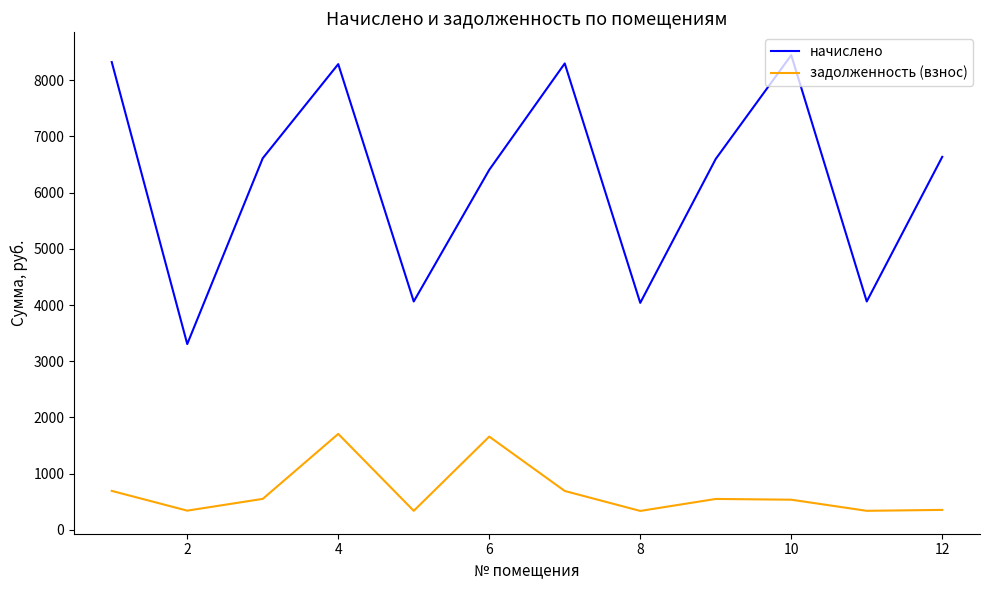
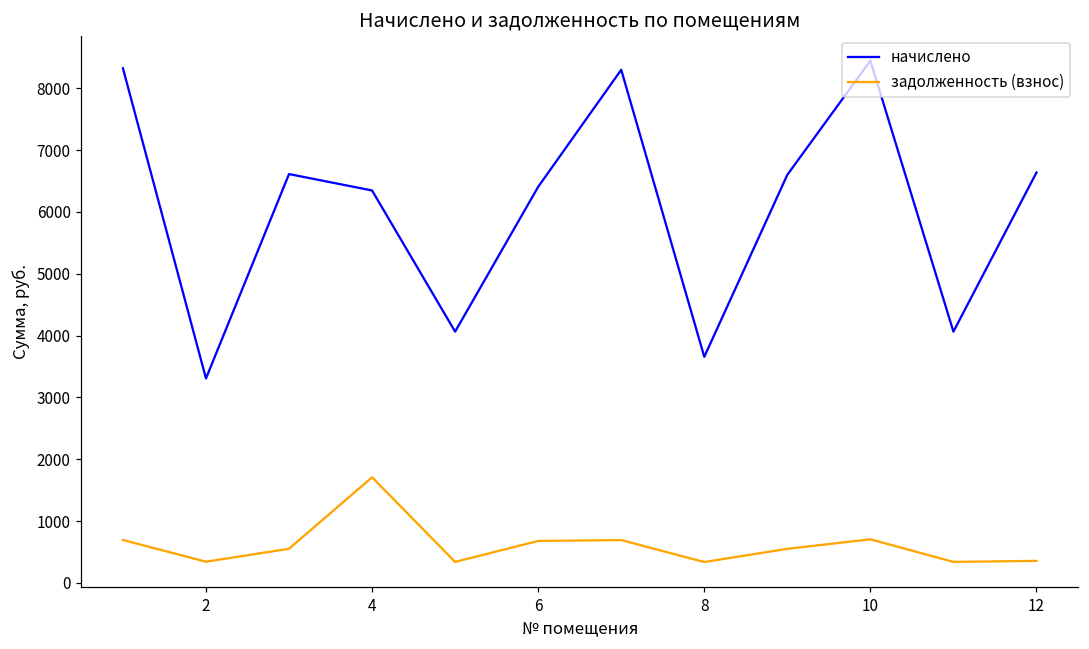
начислено, 4: 8300 -> 6300
задолженность (взнос), 6: 1700 -> 700
начислено, 8: 4000 -> 3700
задолженность (взнос), 10: 500 -> 700
